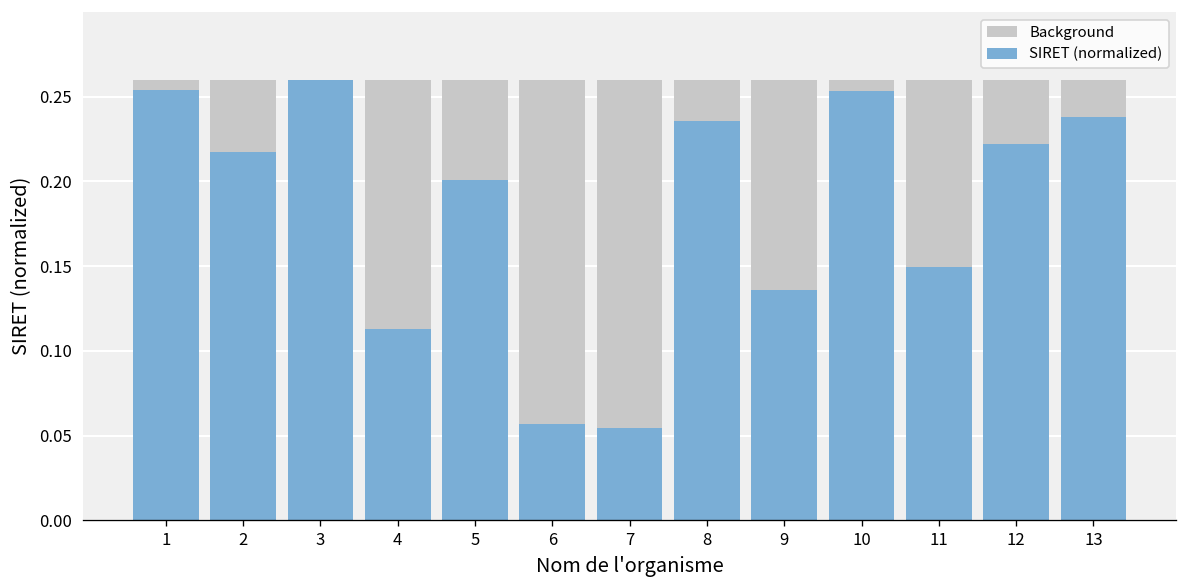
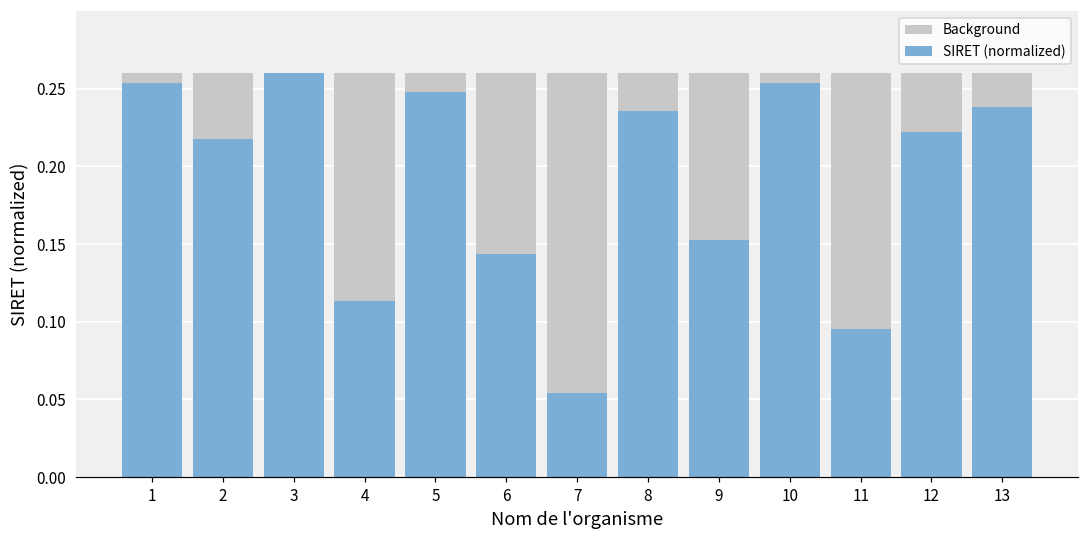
SIRET (normalized), 5: 0.201 -> 0.248
SIRET (normalized), 6: 0.057 -> 0.144
SIRET (normalized), 9: 0.136 -> 0.153
SIRET (normalized), 11: 0.150 -> 0.095
